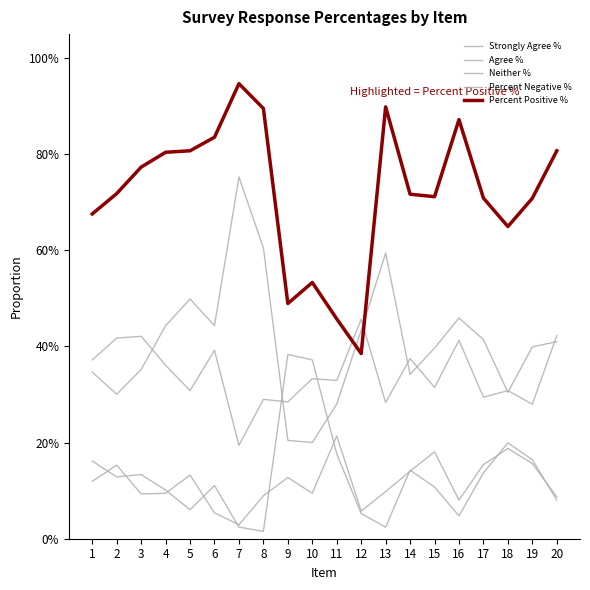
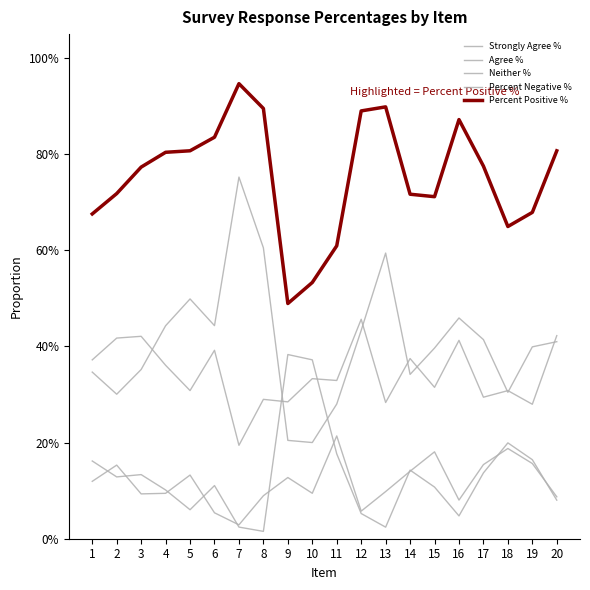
Percent Positive %, 11: 46% -> 61%
Percent Positive %, 12: 39% -> 89%
Percent Positive %, 17: 71% -> 78%
Percent Positive %, 19: 71% -> 68%
